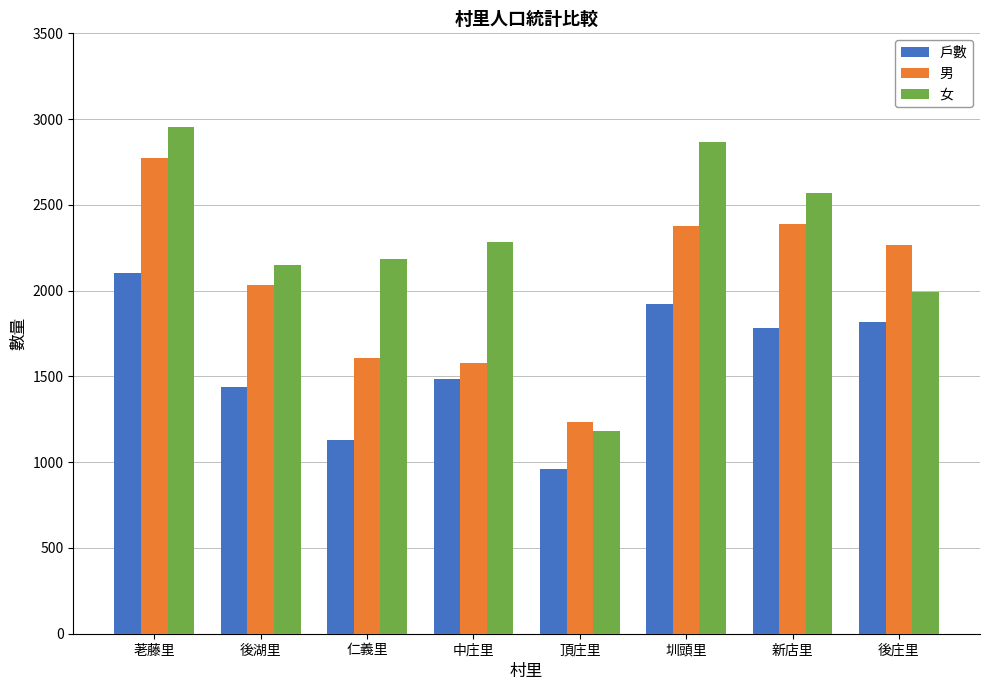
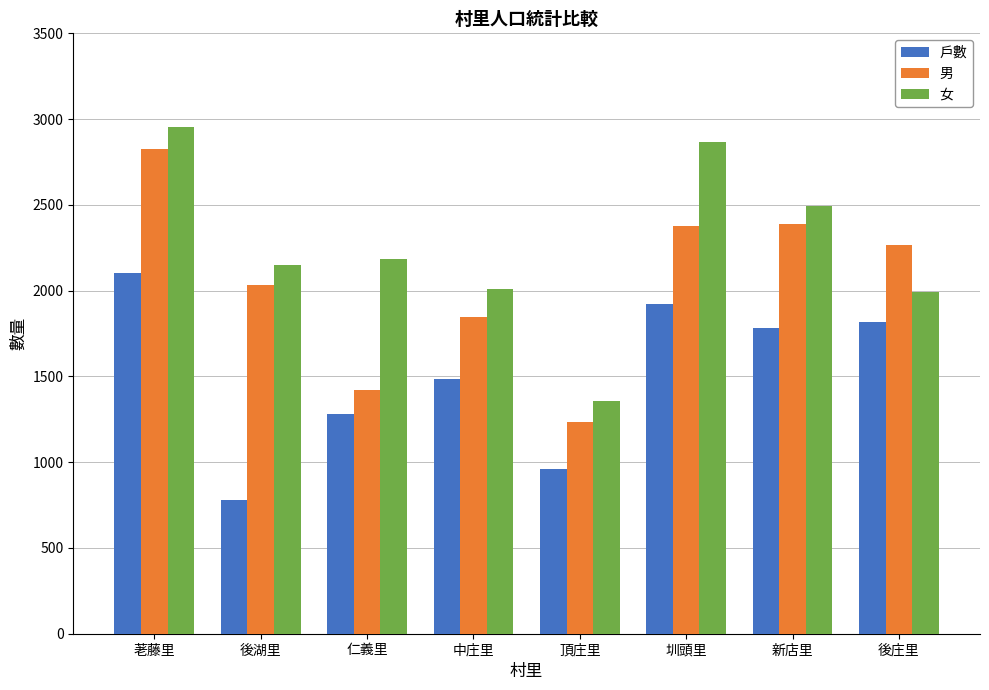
男, 荖藤里: 2770 -> 2830
戶數, 後湖里: 1440 -> 780
戶數, 仁義里: 1130 -> 1280
男, 仁義里: 1610 -> 1420
男, 中庄里: 1580 -> 1850
女, 中庄里: 2280 -> 2010
女, 頂庄里: 1180 -> 1360
女, 新店里: 2570 -> 2490
